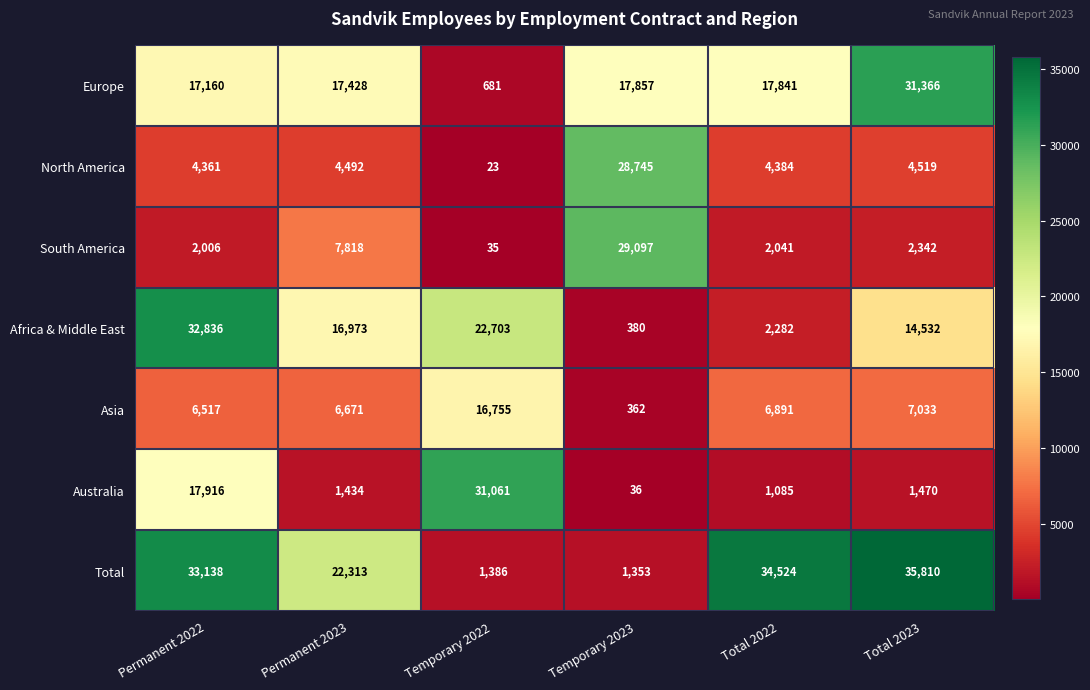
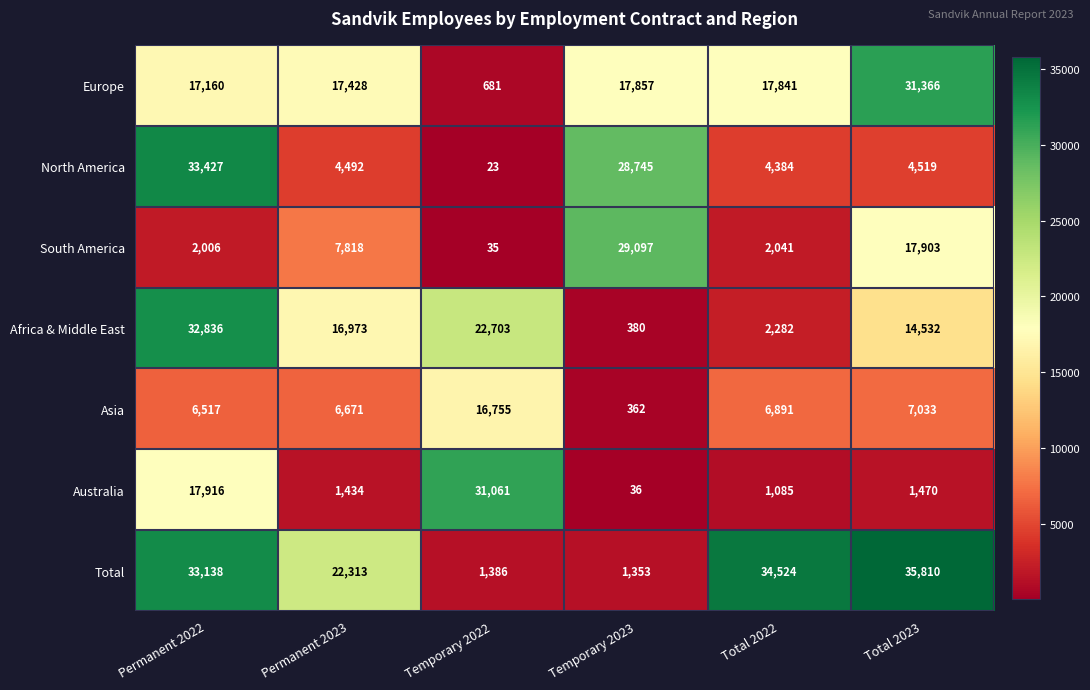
North America, Permanent 2022: 4,361 -> 33,427
South America, Total 2023: 2,342 -> 17,903
